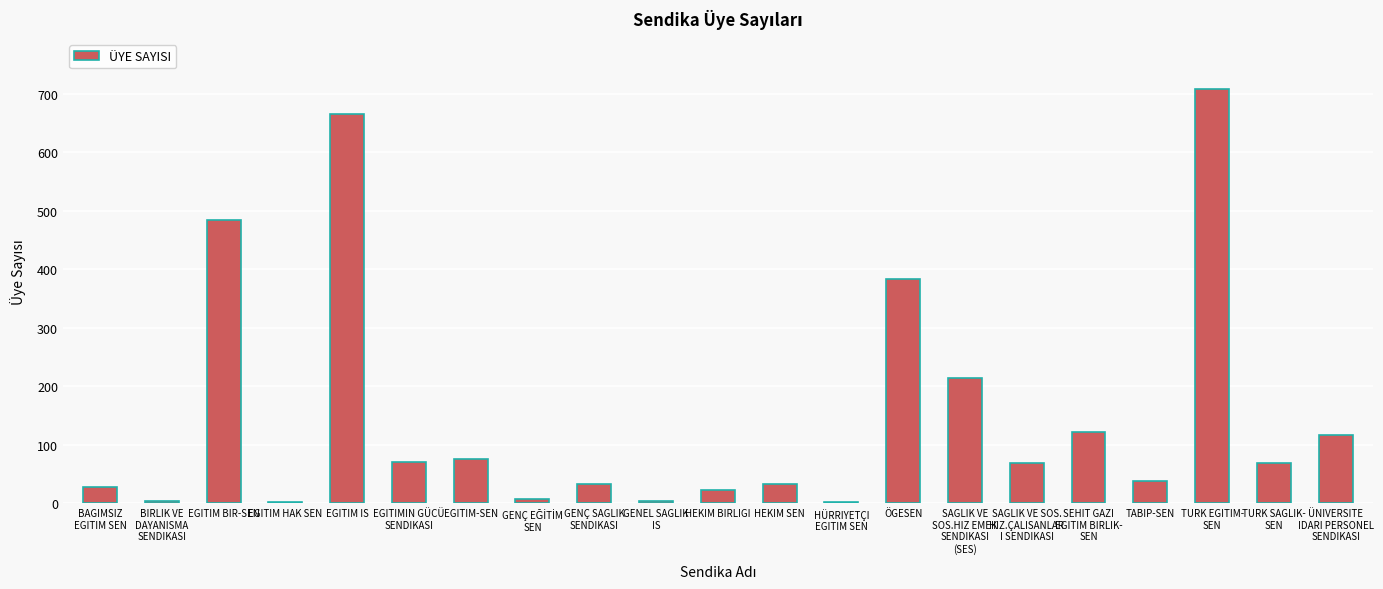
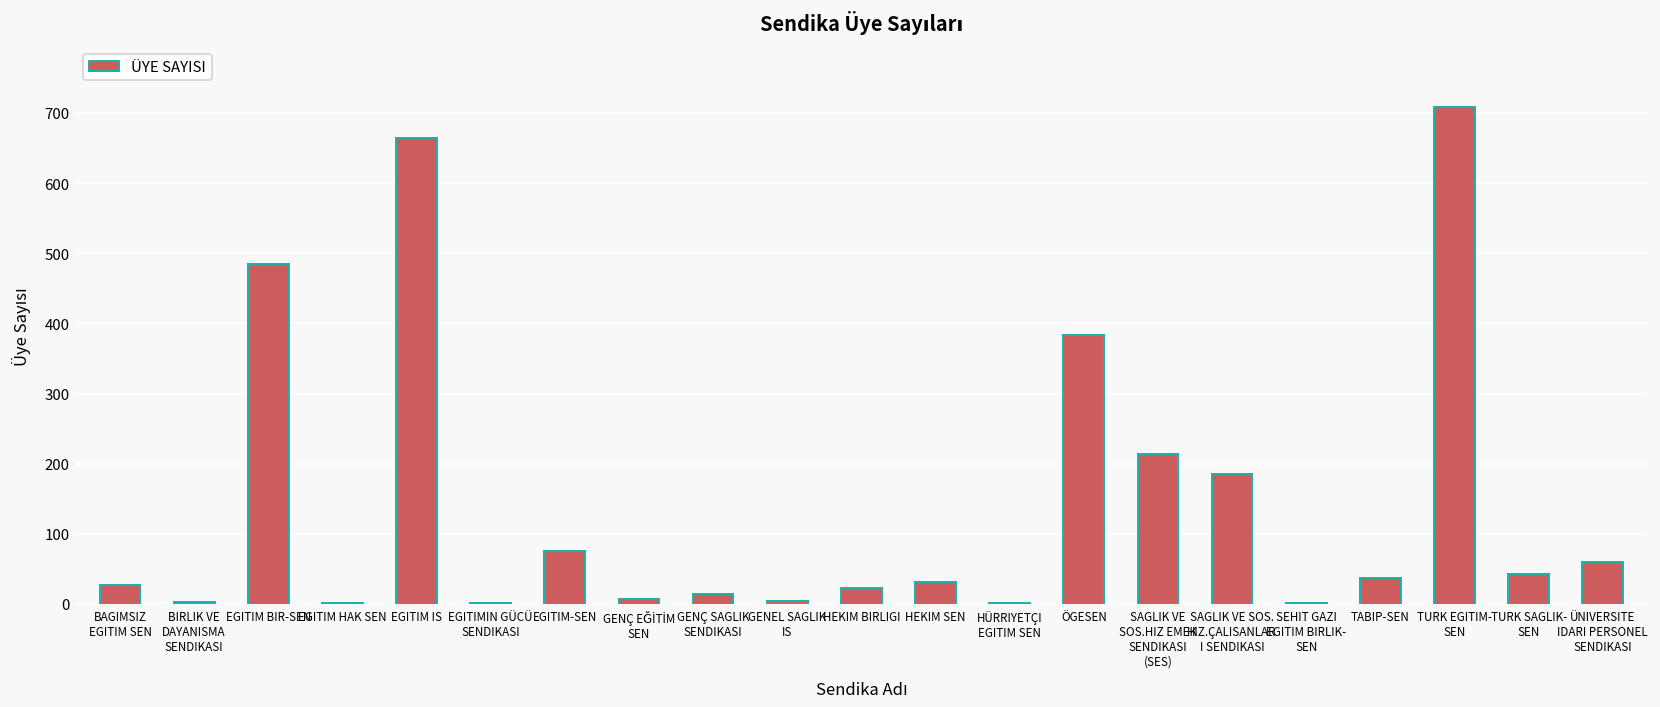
EGITIMIN GÜCÜ SENDIKASI: 70 -> 0
GENÇ SAGLIK SENDIKASI: 30 -> 10
SAGLIK VE SOS. HIZ.ÇALISANLAR I SENDIKASI: 70 -> 190
SEHIT GAZI EGITIM BIRLIK- SEN: 120 -> 0
TURK SAGLIK- SEN: 70 -> 40
ÜNIVERSITE IDARI PERSONEL SENDIKASI: 120 -> 60
